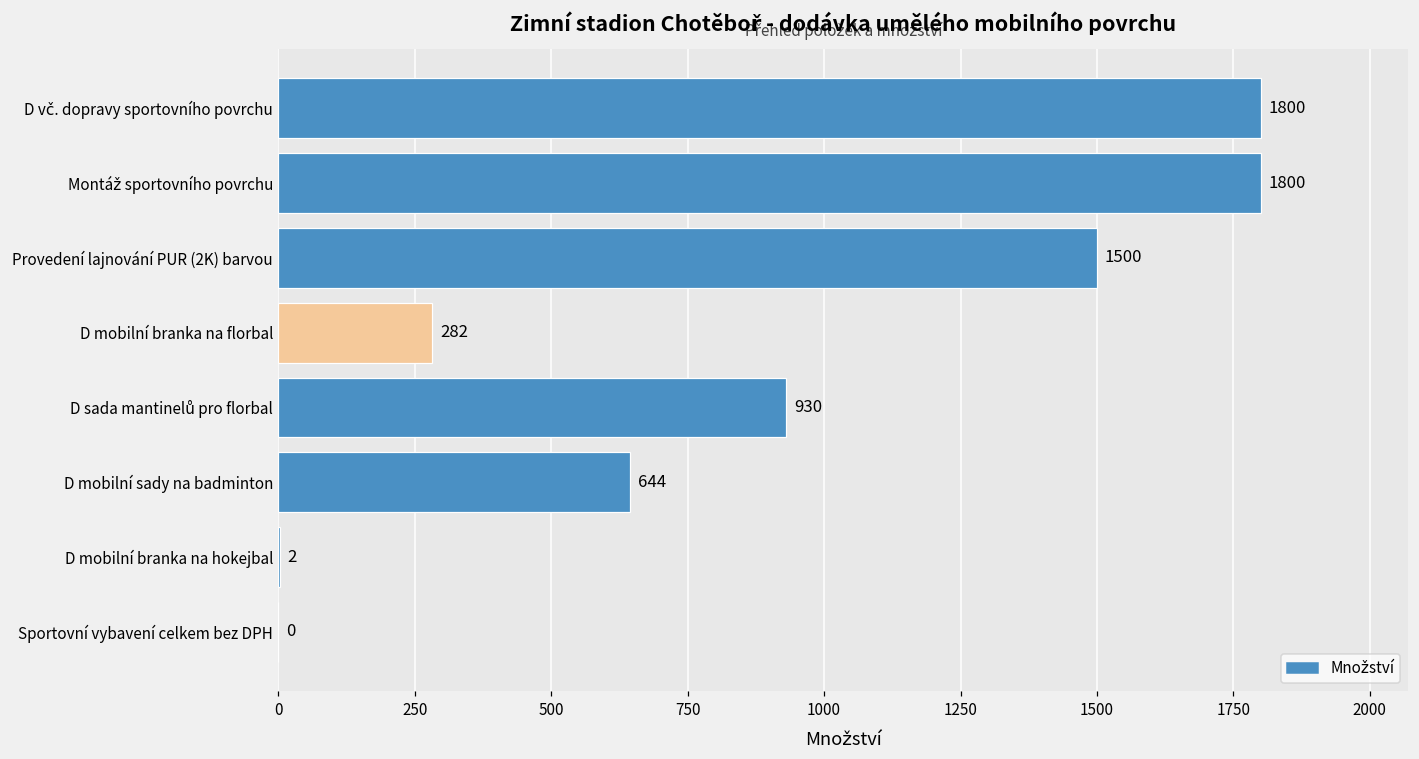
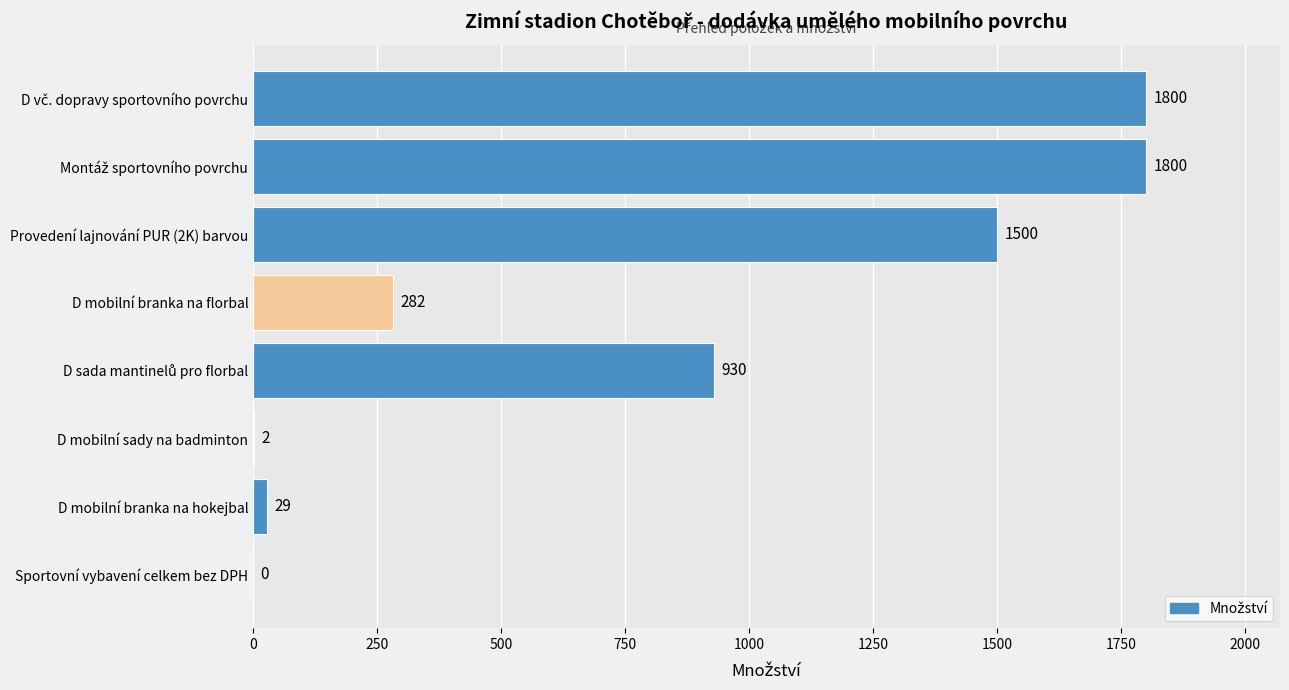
D mobilní sady na badminton: 644 -> 2
D mobilní branka na hokejbal: 2 -> 29
